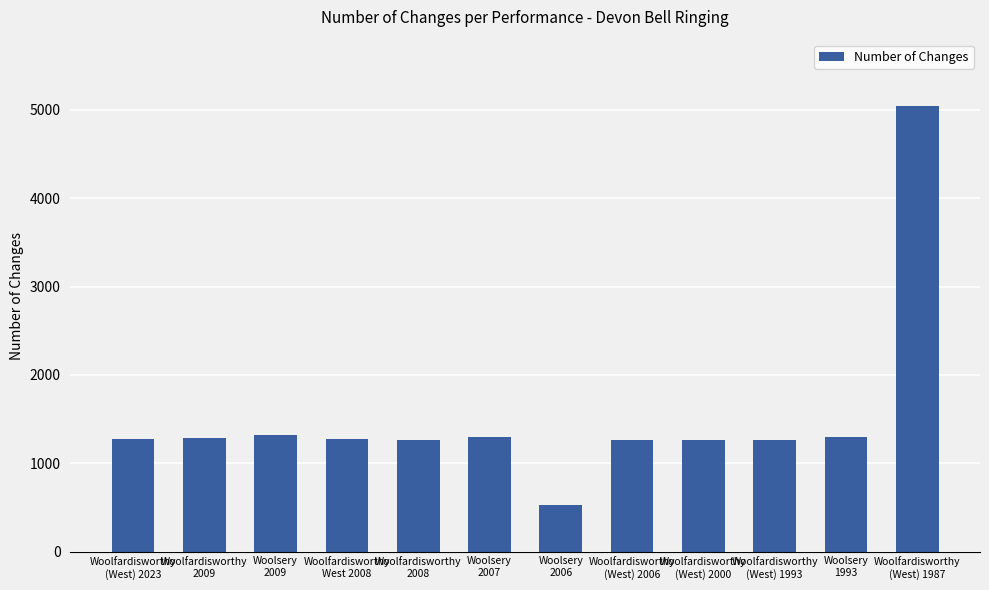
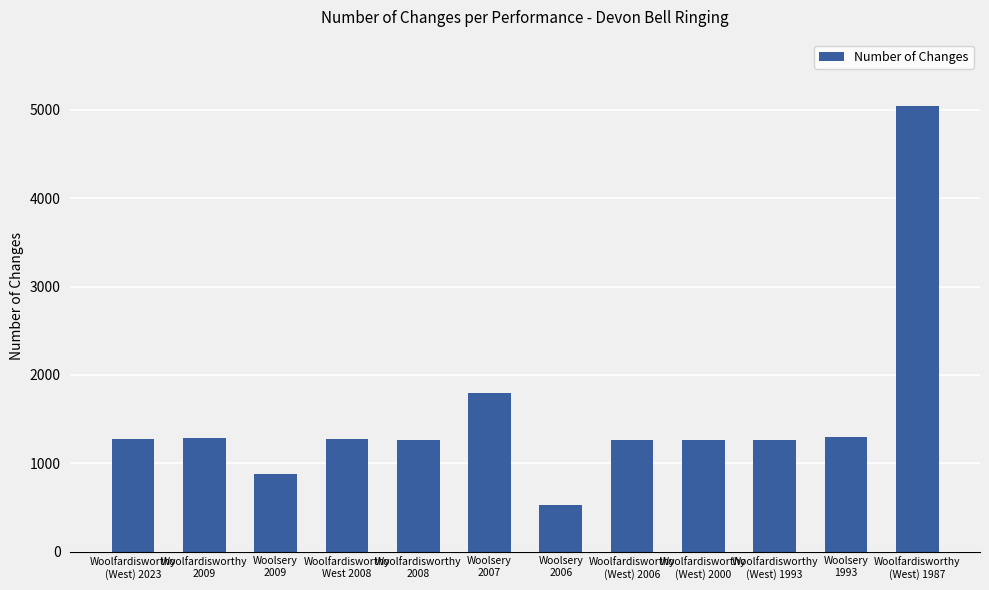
Woolsery 2009: 1300 -> 900
Woolsery 2007: 1300 -> 1800
